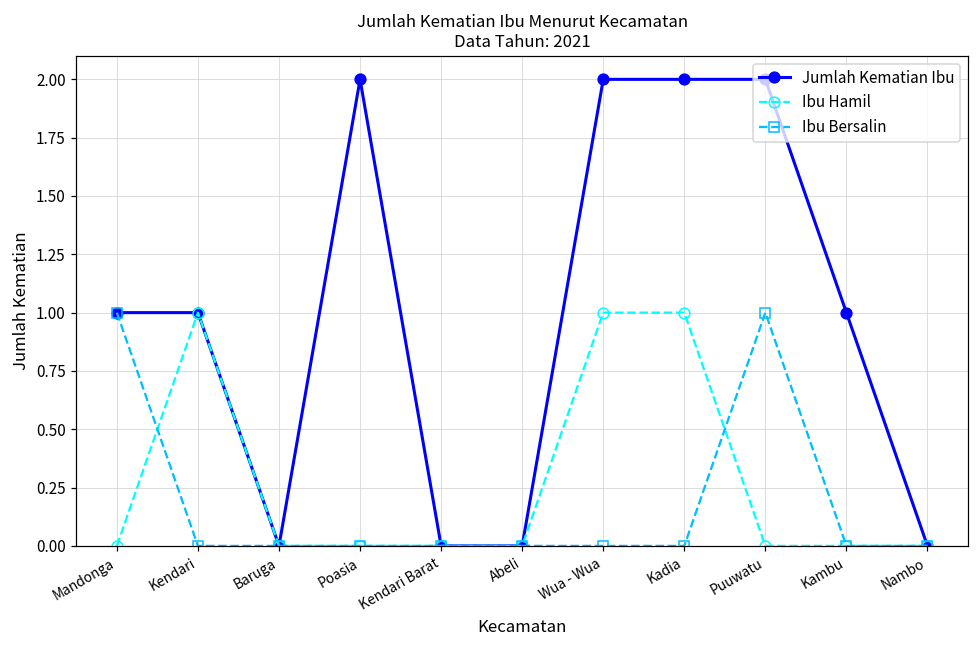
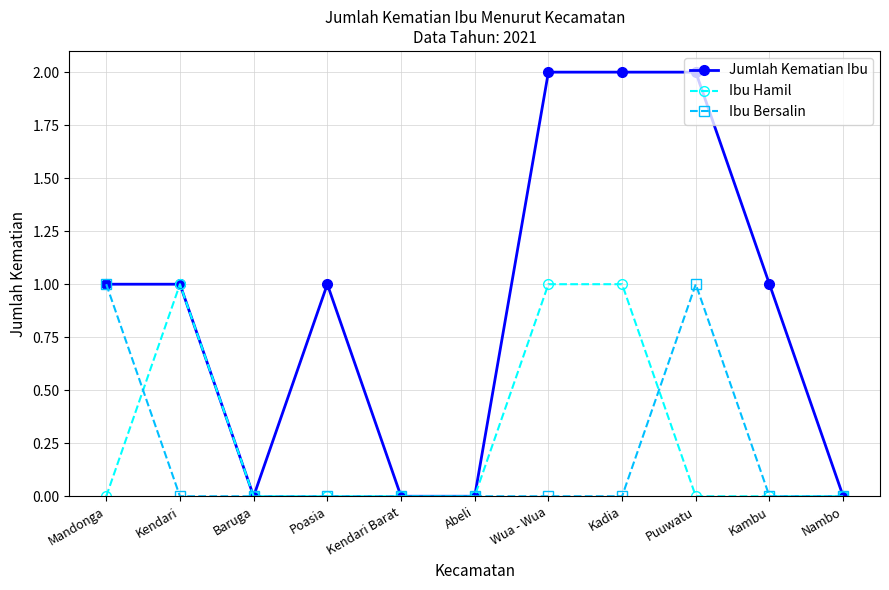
Jumlah Kematian Ibu, Poasia: 2 -> 1
